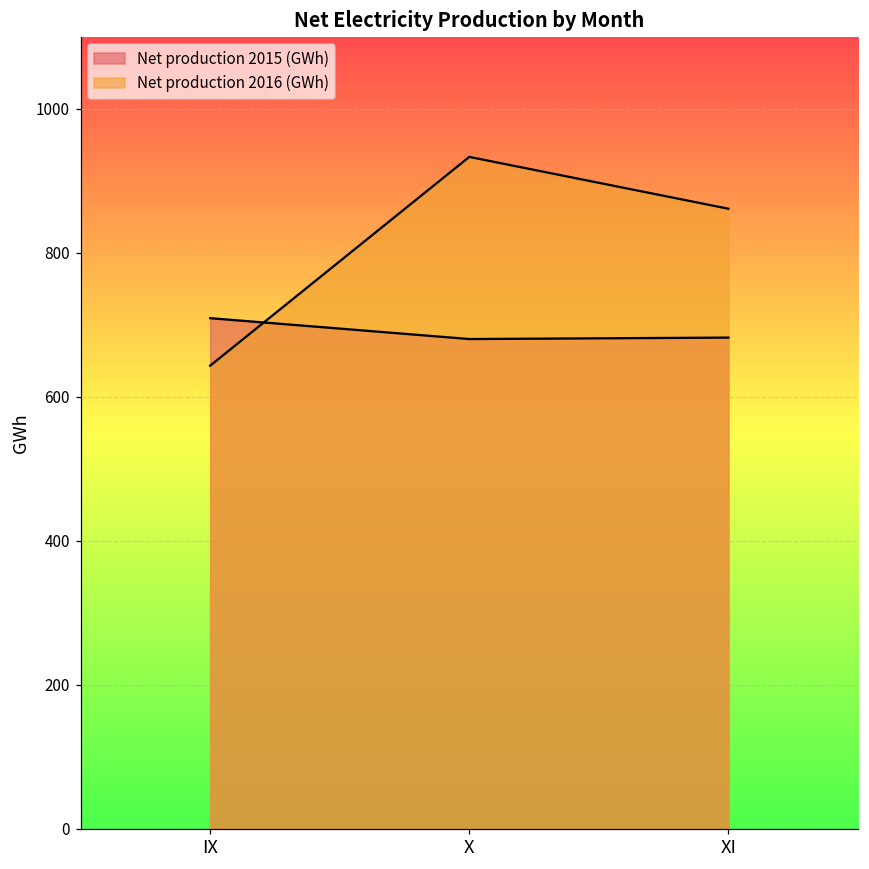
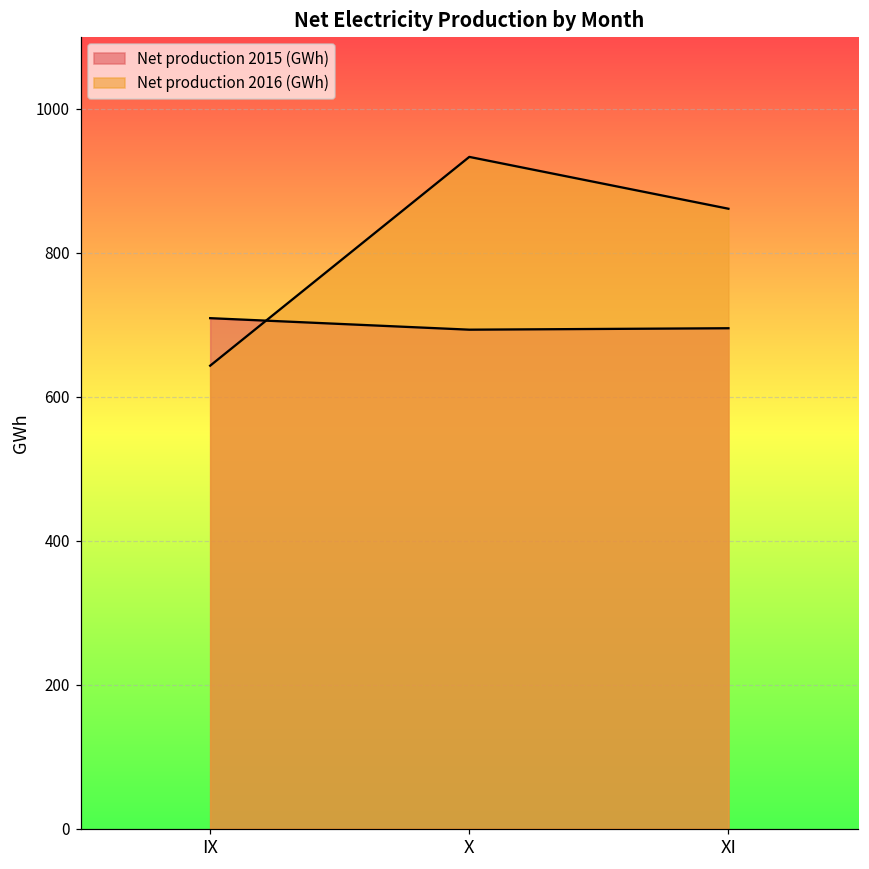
Net production 2015 (GWh), X: 680 -> 690
Net production 2015 (GWh), XI: 680 -> 700
